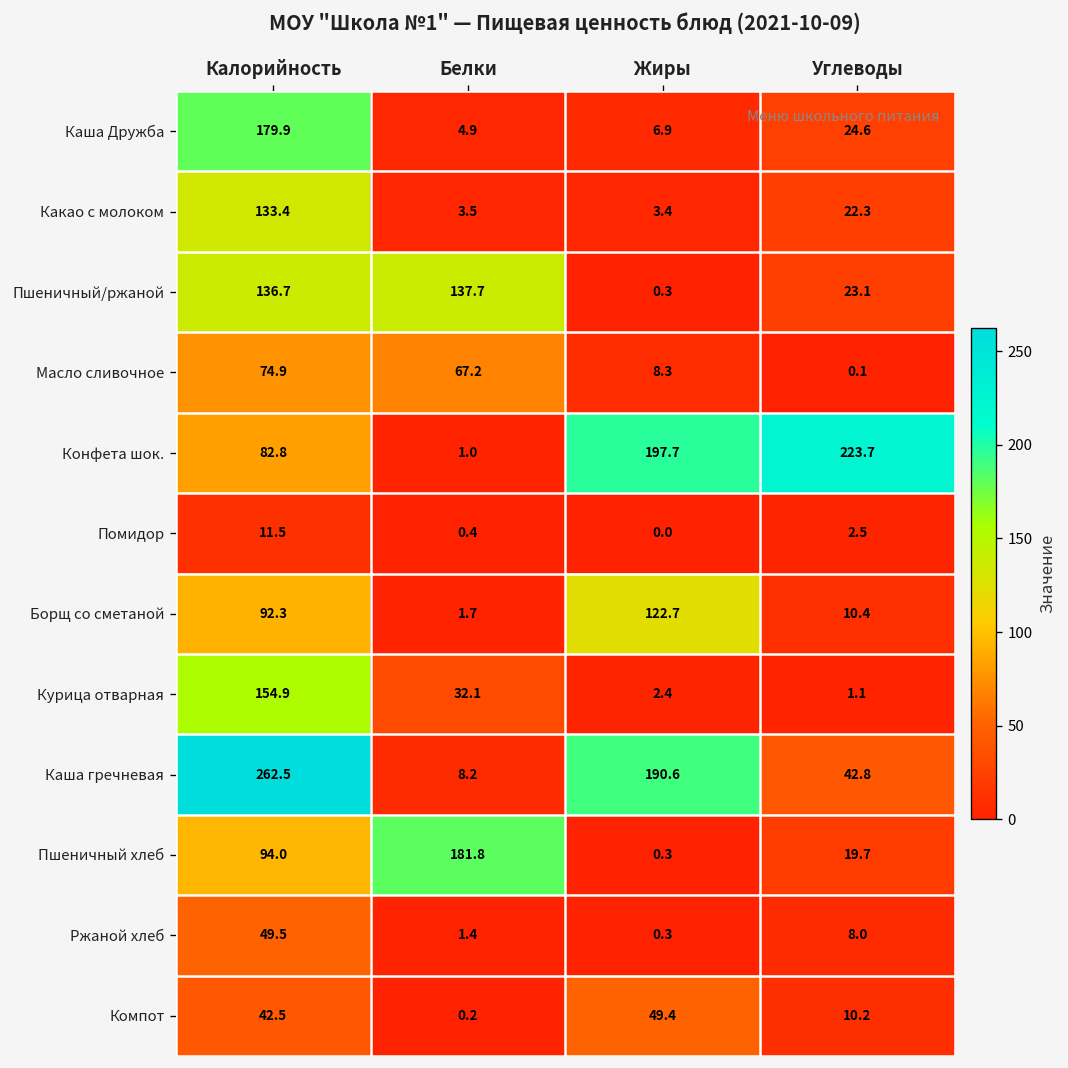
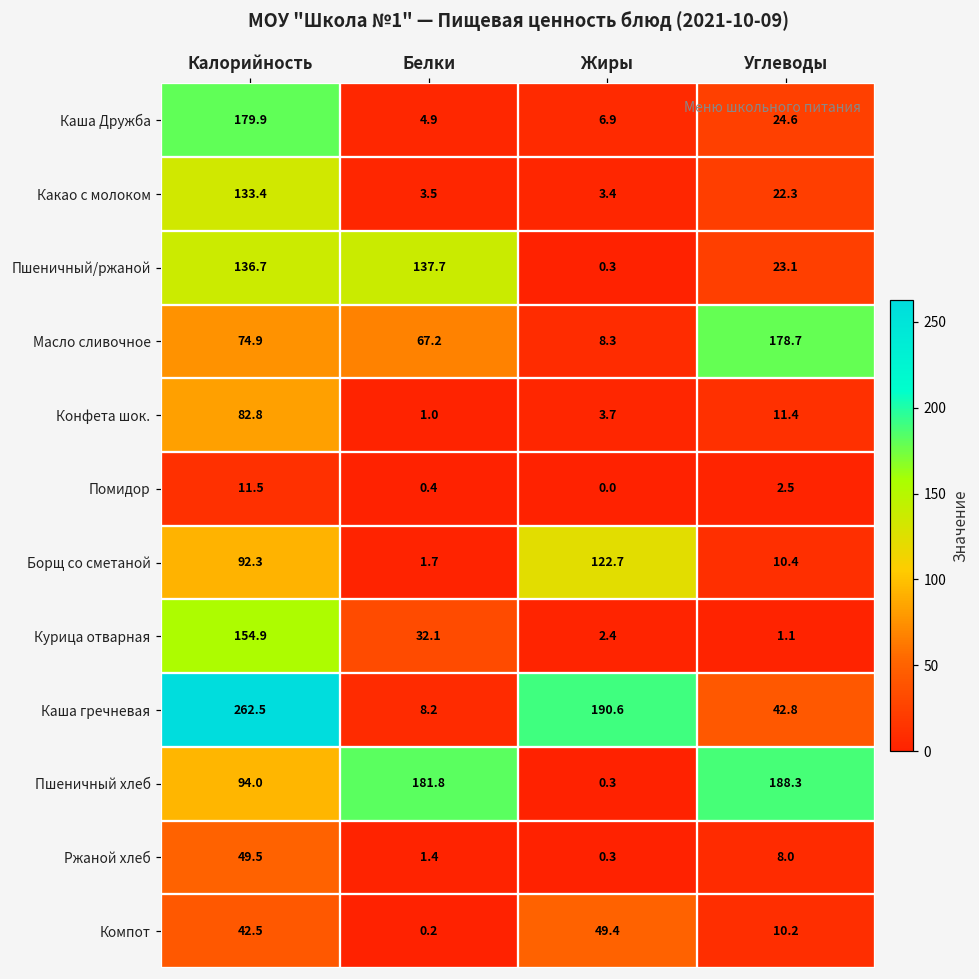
Масло сливочное, Углеводы: 0.1 -> 178.7
Конфета шок., Жиры: 197.7 -> 3.7
Конфета шок., Углеводы: 223.7 -> 11.4
Пшеничный хлеб, Углеводы: 19.7 -> 188.3
